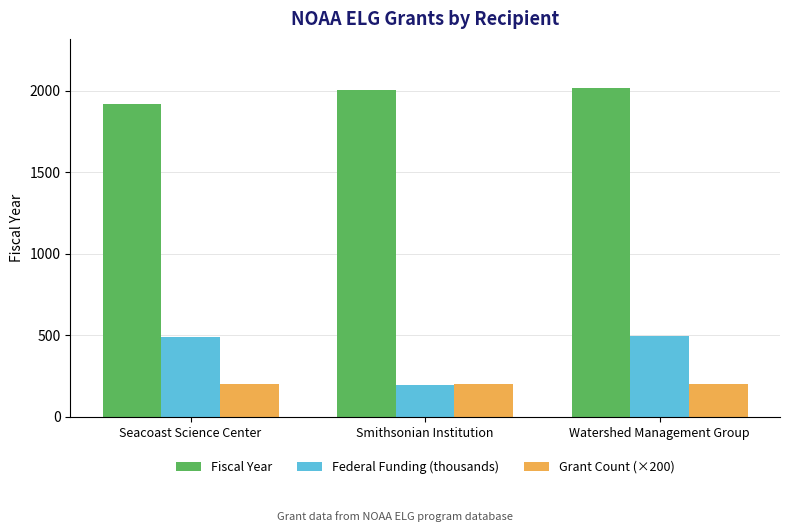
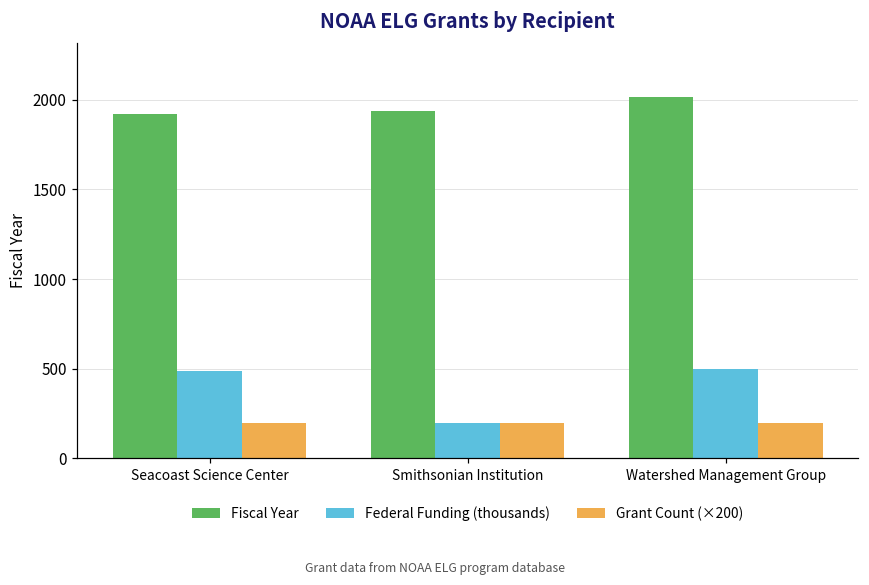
Fiscal Year, Smithsonian Institution: 2010 -> 1940
